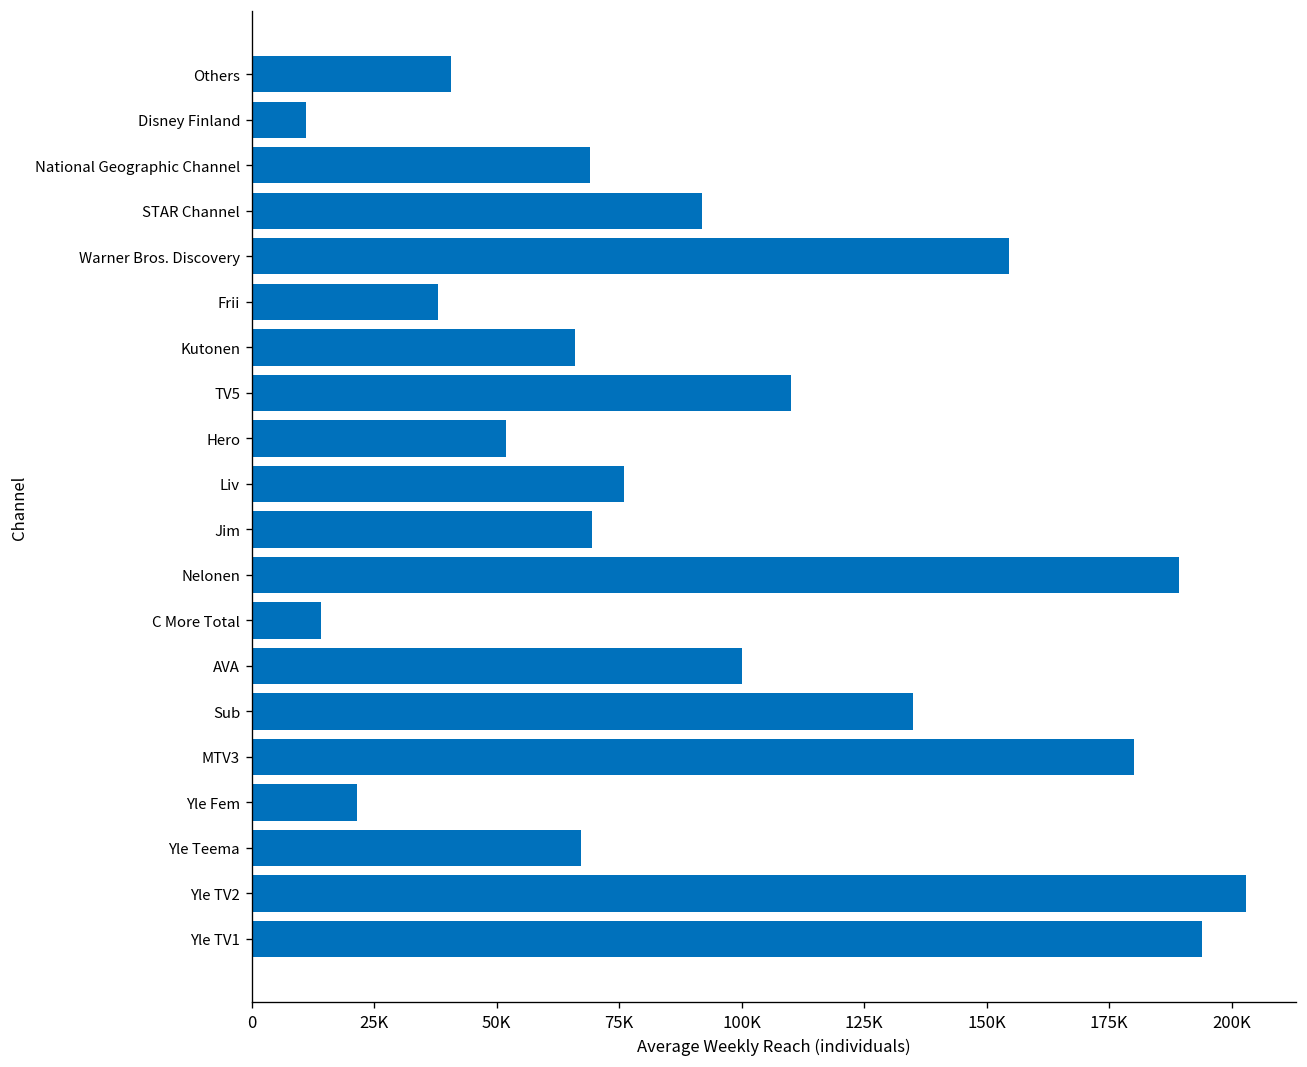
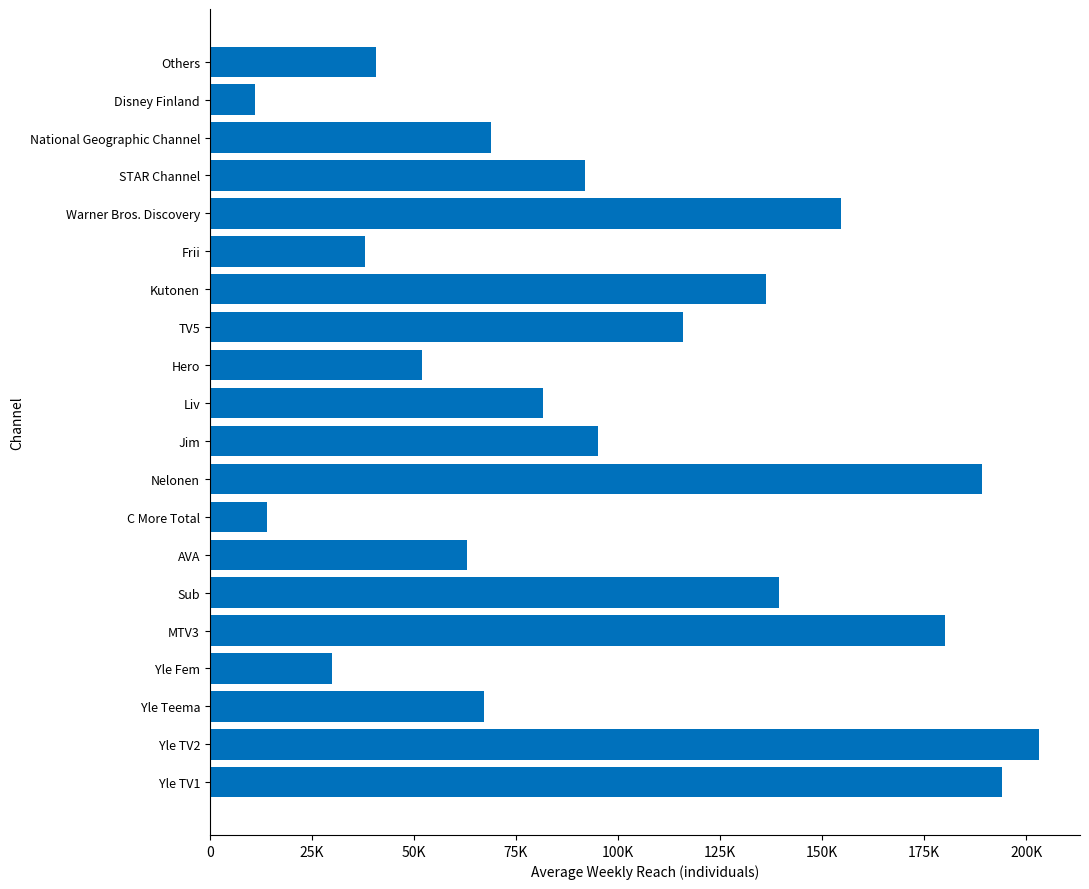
Kutonen: 66000 -> 136000
TV5: 110000 -> 116000
Liv: 76000 -> 82000
Jim: 69000 -> 95000
AVA: 100000 -> 63000
Sub: 135000 -> 139000
Yle Fem: 21000 -> 30000
